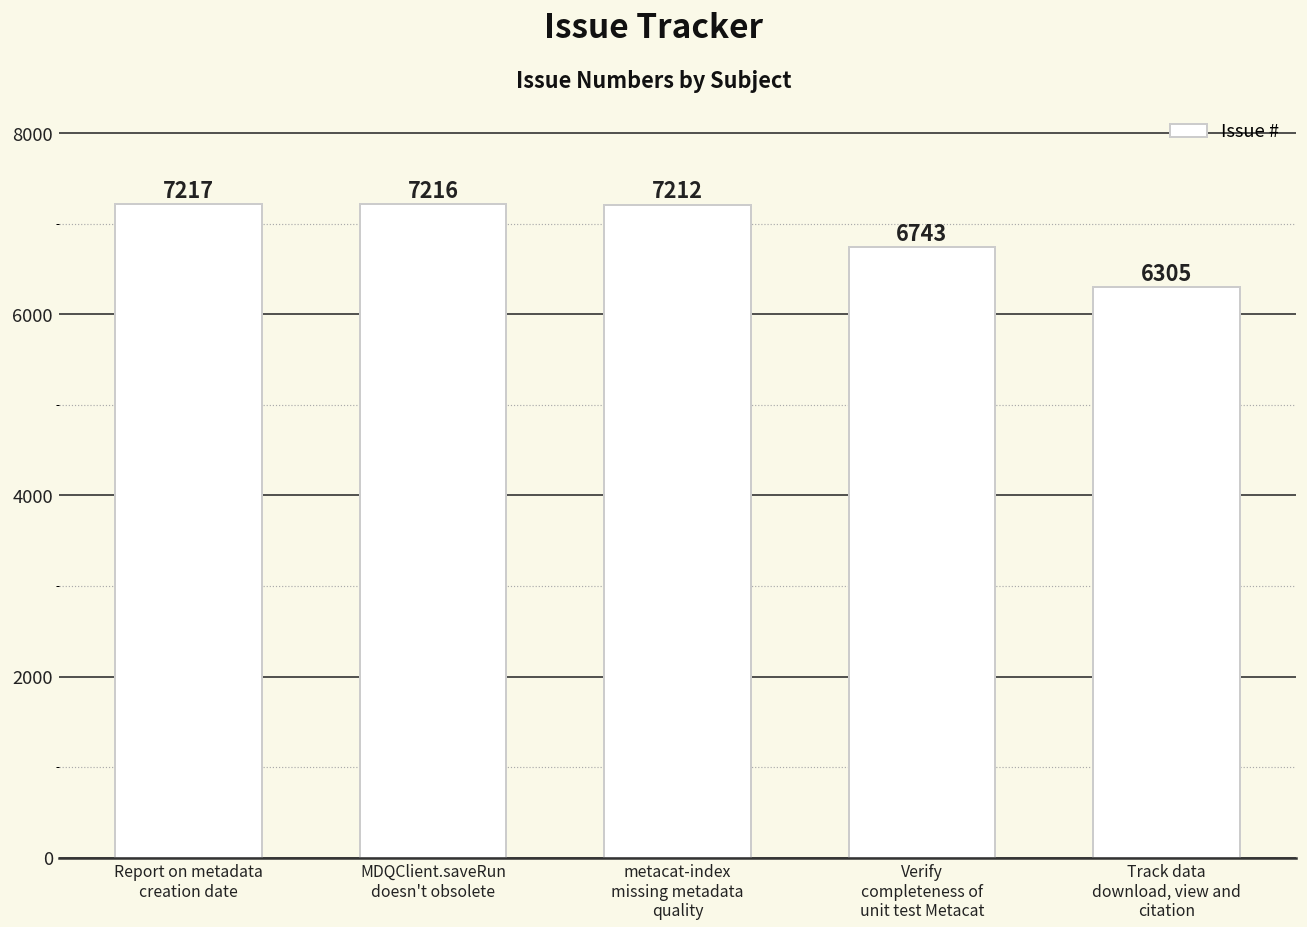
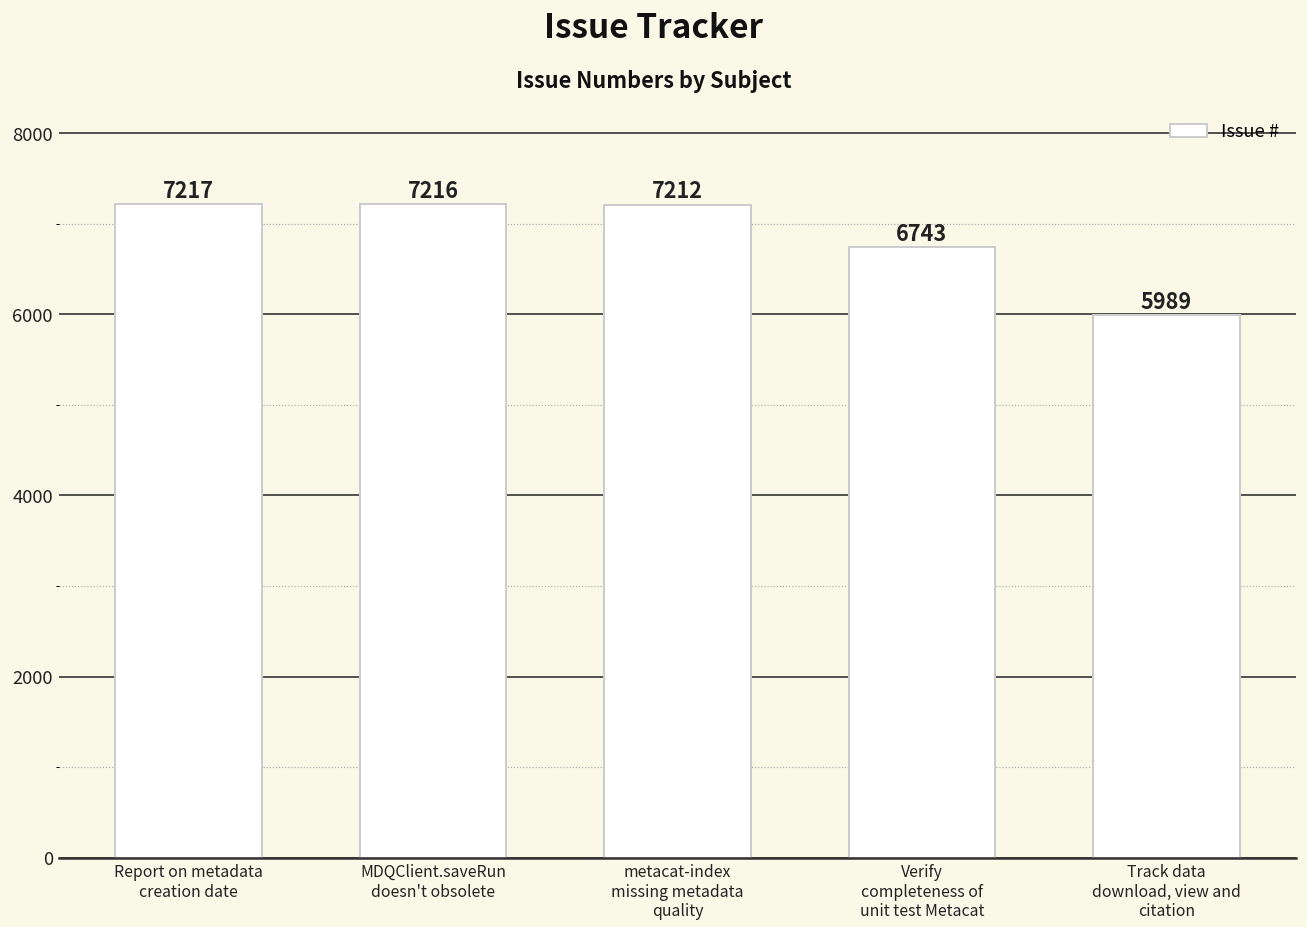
Track data download, view and citation: 6305 -> 5989
